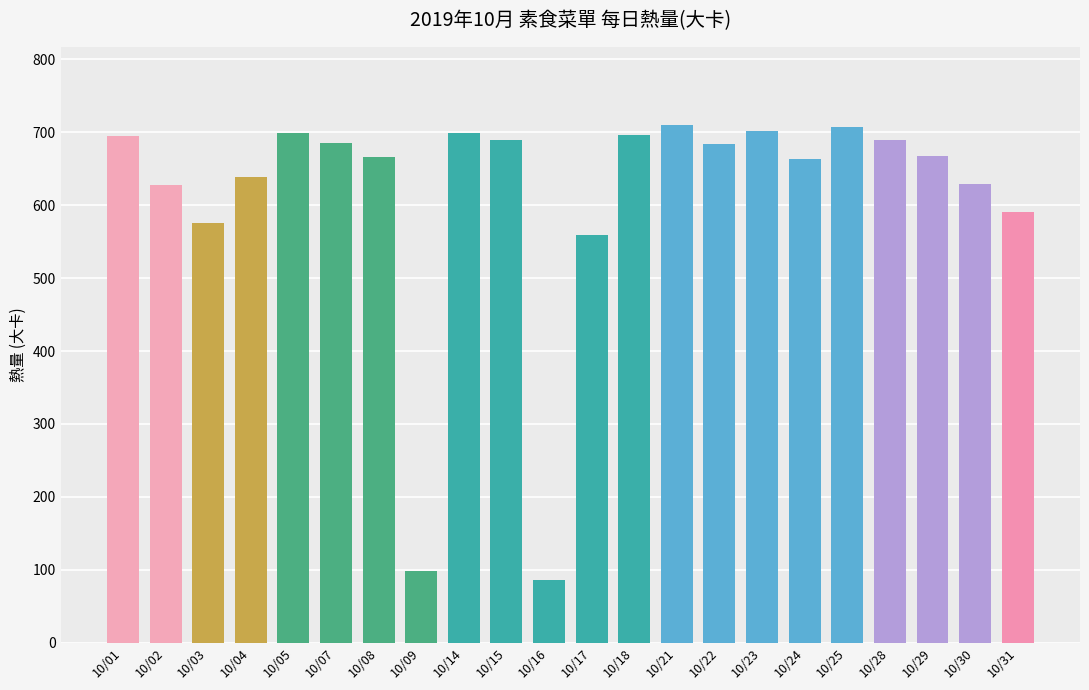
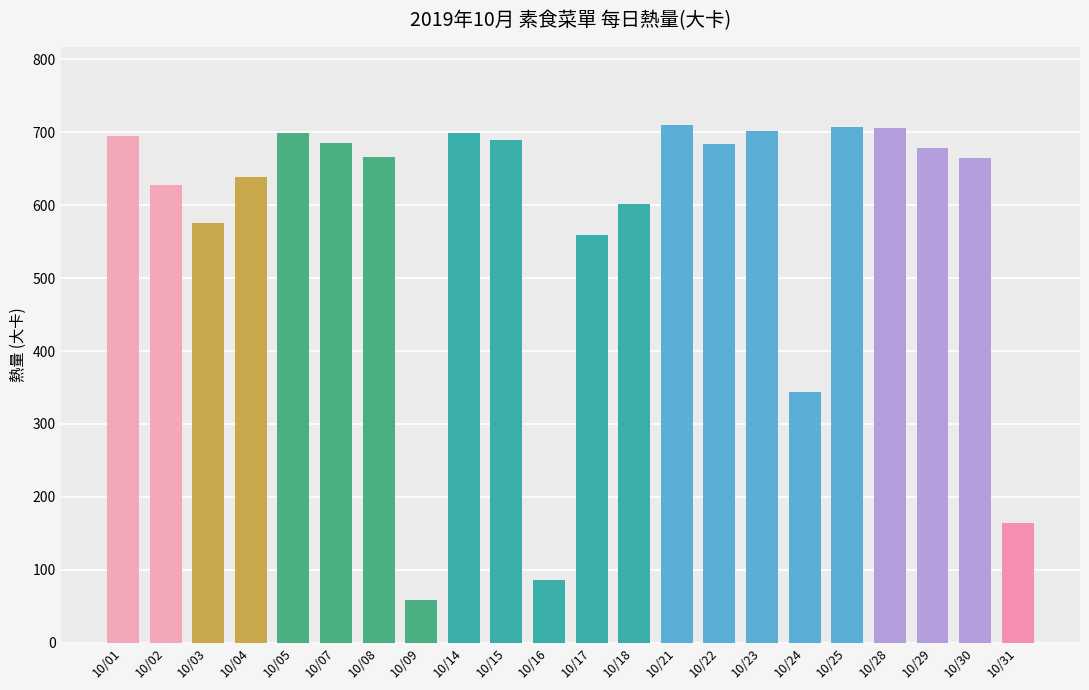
10/09: 100 -> 60
10/18: 700 -> 600
10/24: 660 -> 340
10/28: 690 -> 710
10/29: 670 -> 680
10/30: 630 -> 660
10/31: 590 -> 160
